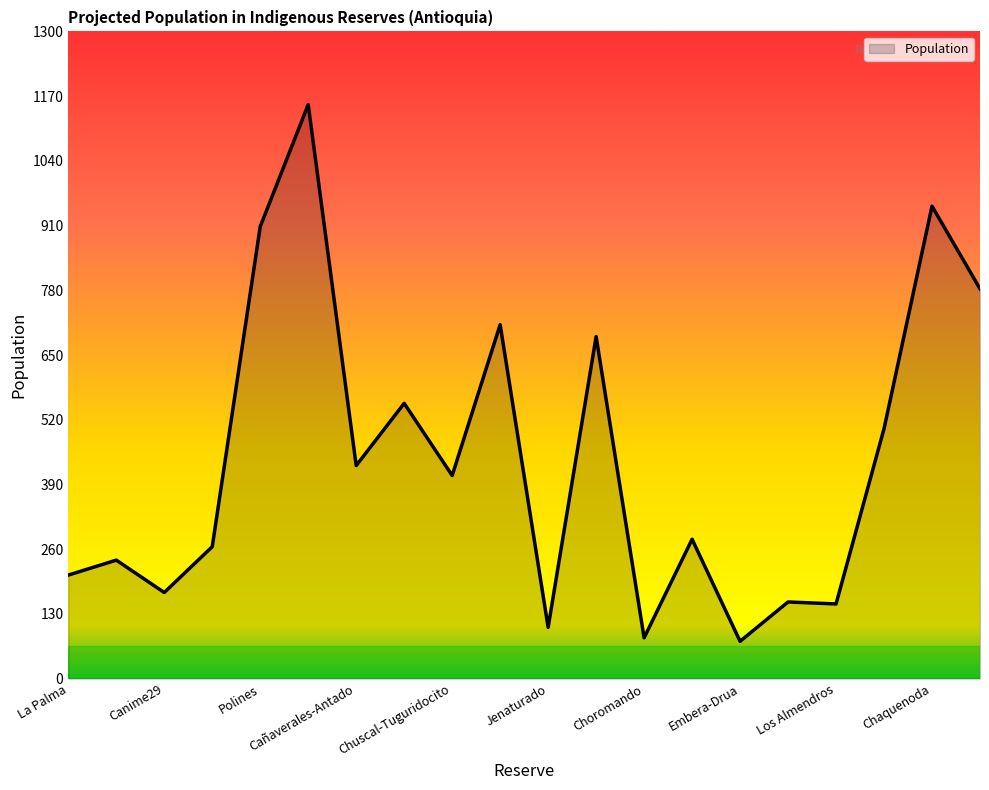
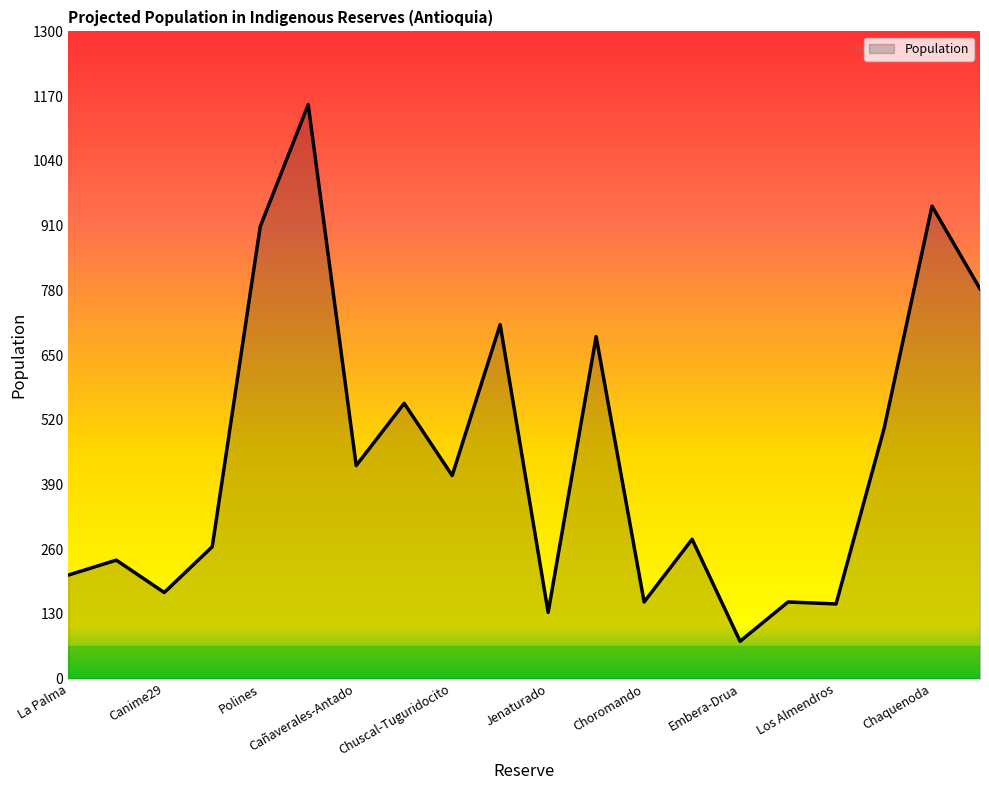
Jenaturado: 100 -> 130
Choromando: 80 -> 150
